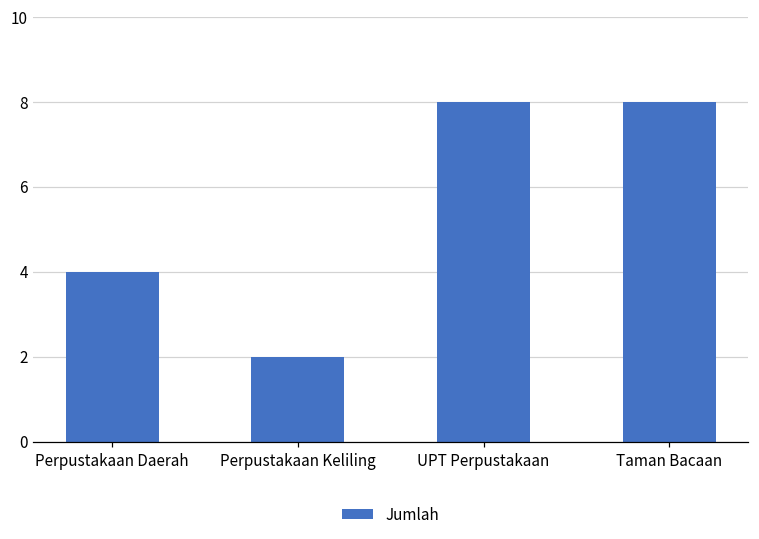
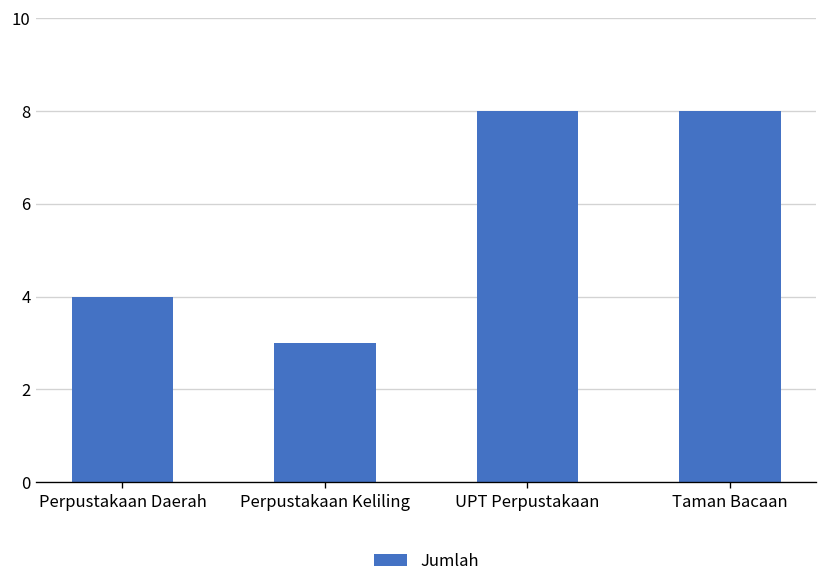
Perpustakaan Keliling: 2 -> 3
